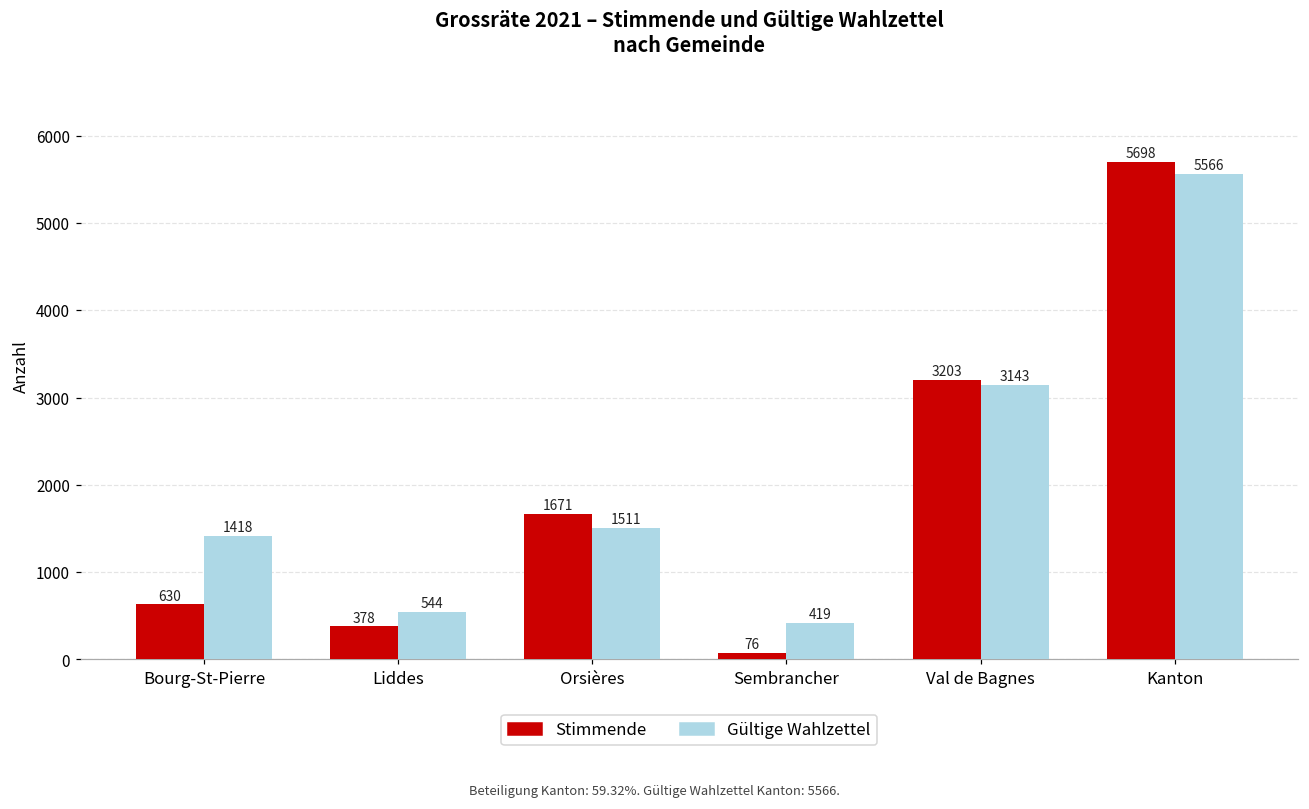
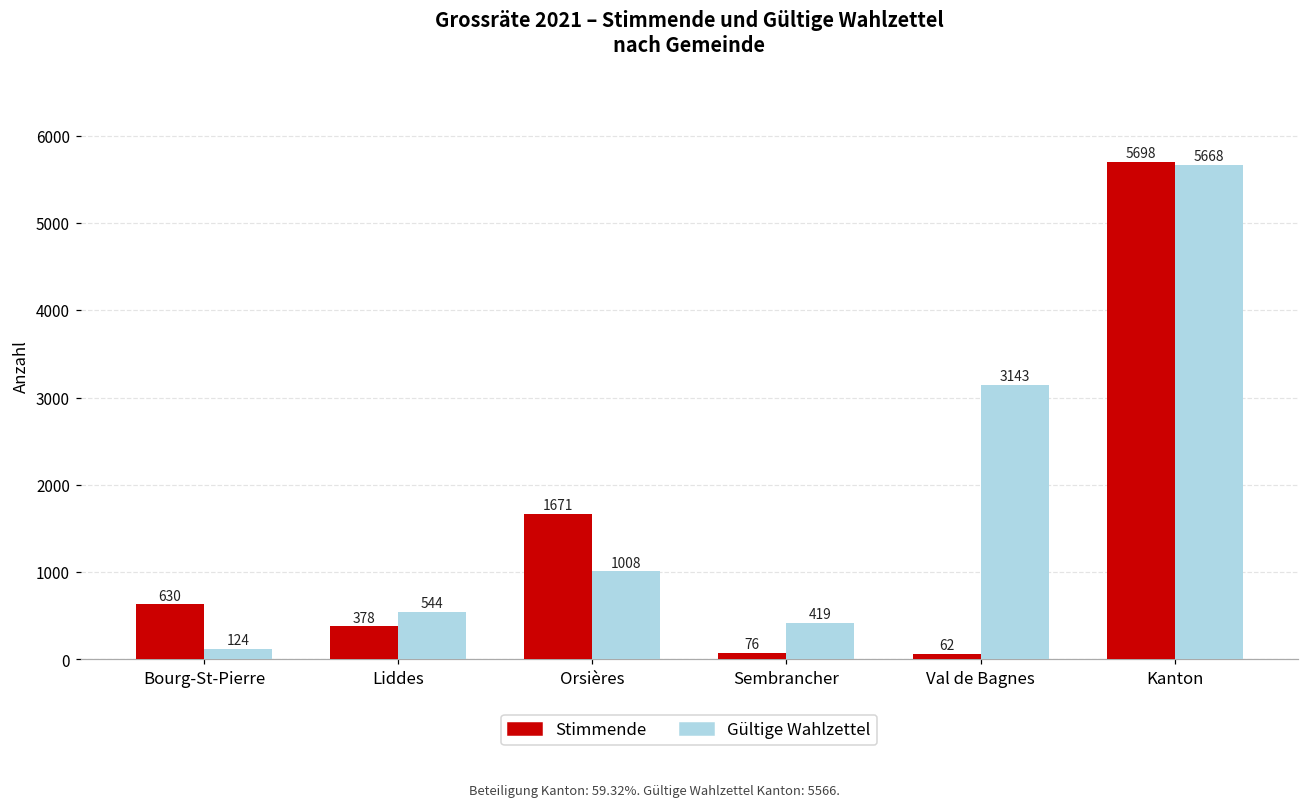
Gültige Wahlzettel, Bourg-St-Pierre: 1418 -> 124
Gültige Wahlzettel, Orsières: 1511 -> 1008
Stimmende, Val de Bagnes: 3203 -> 62
Gültige Wahlzettel, Kanton: 5566 -> 5668
